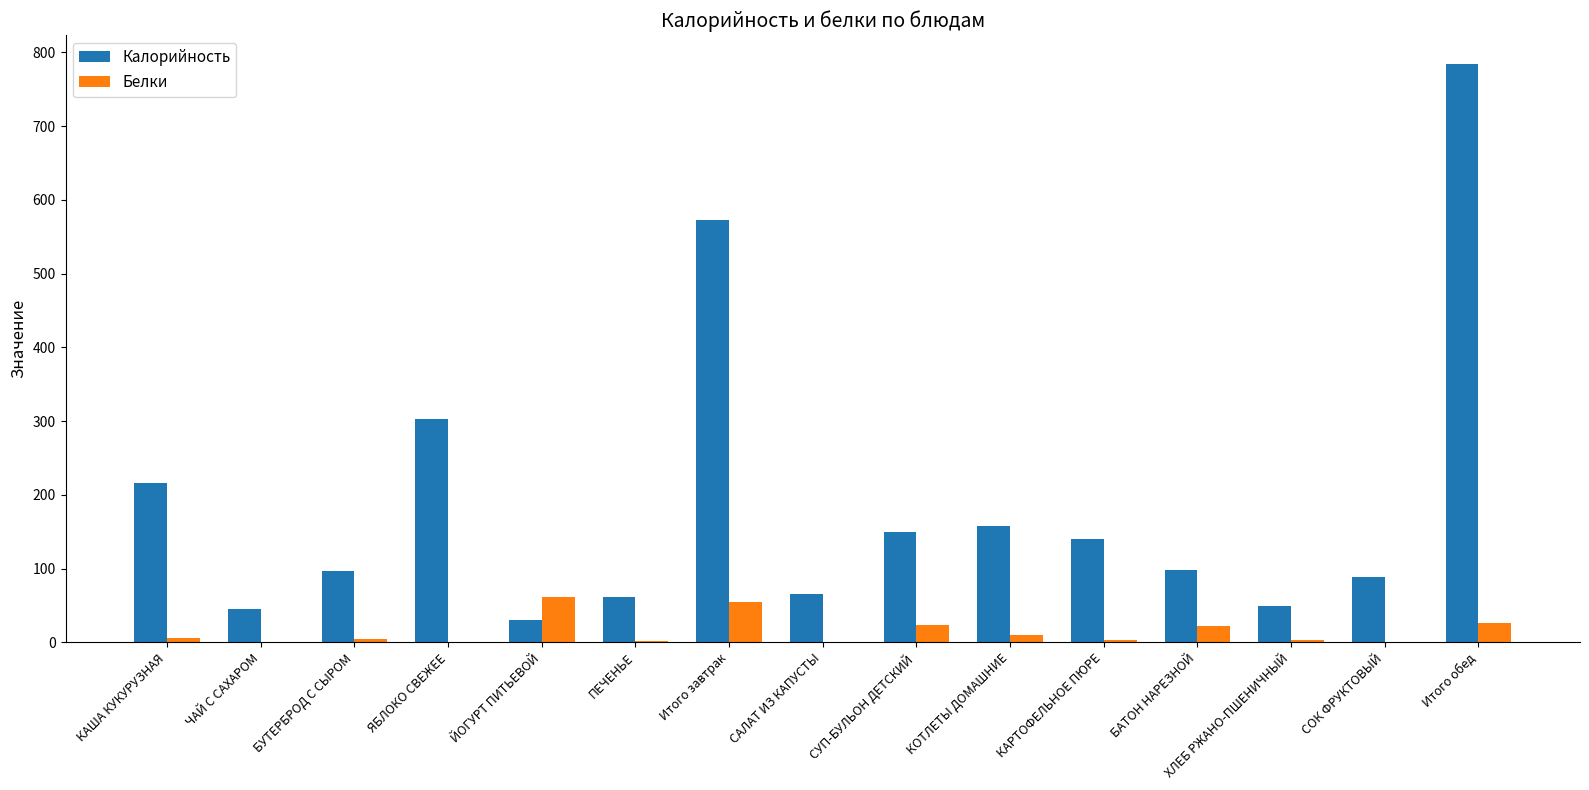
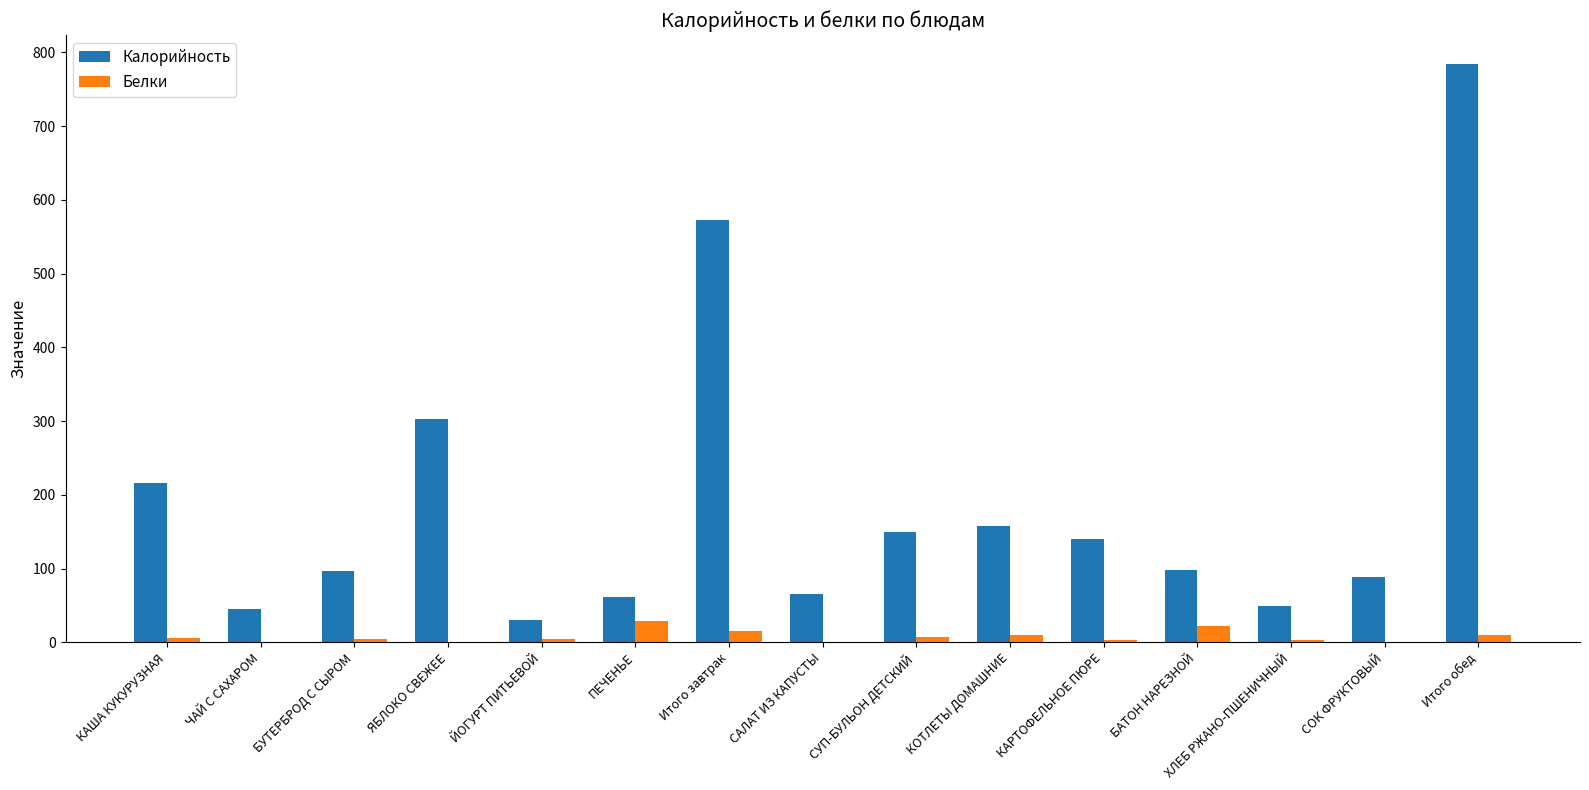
Белки, ЙОГУРТ ПИТЬЕВОЙ: 60 -> 0
Белки, ПЕЧЕНЬЕ: 0 -> 30
Белки, Итого завтрак: 50 -> 20
Белки, СУП-БУЛЬОН ДЕТСКИЙ: 20 -> 10
Белки, Итого обед: 30 -> 10
